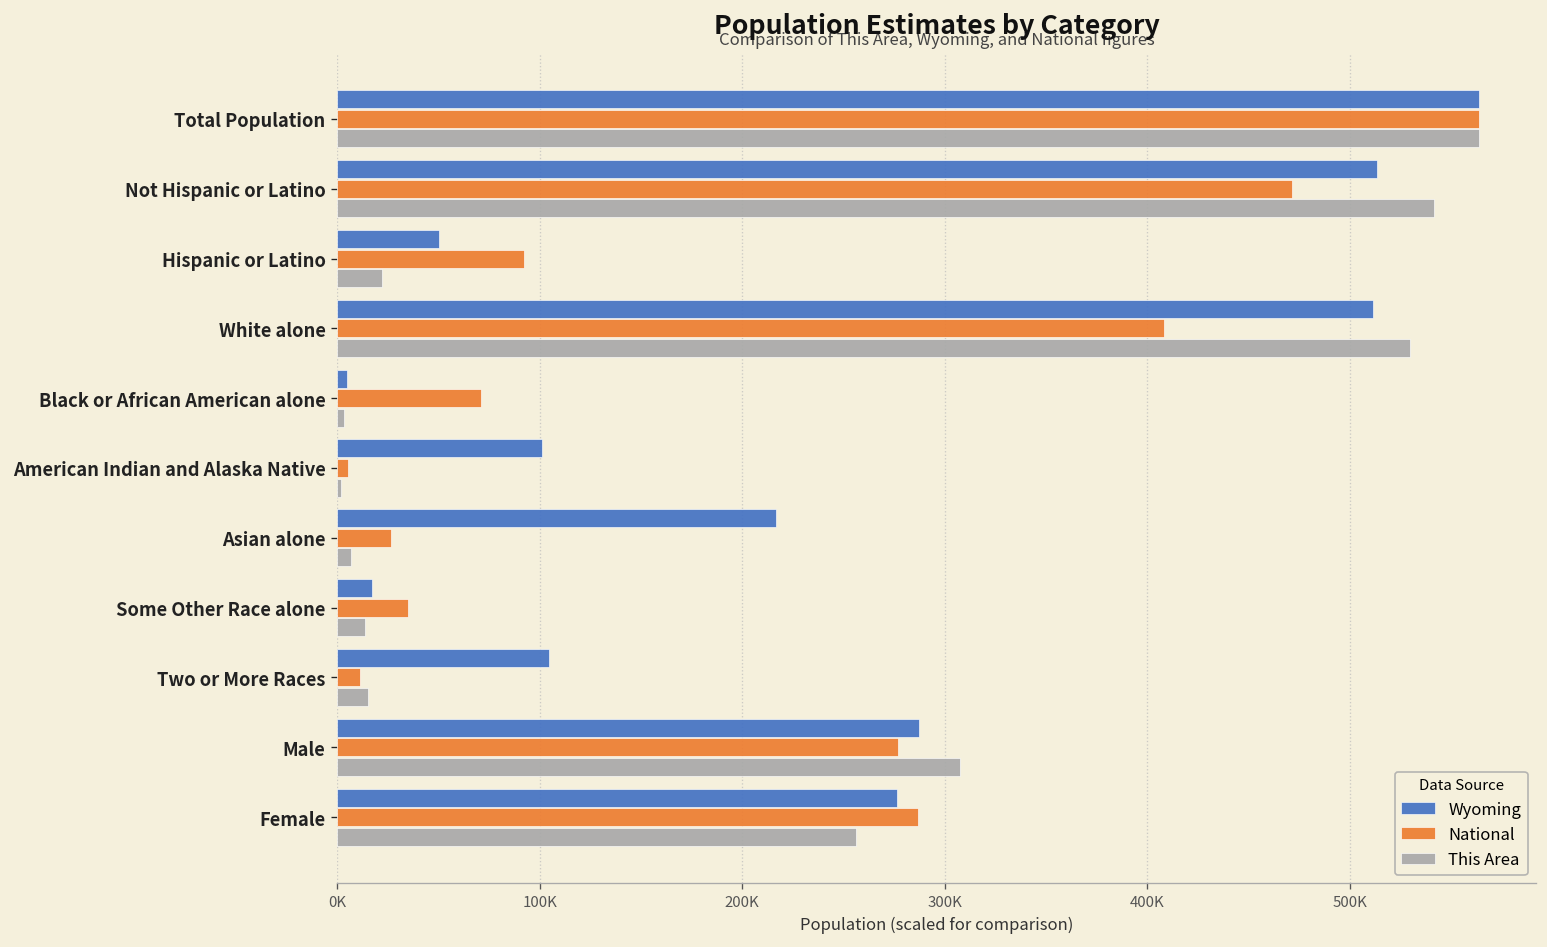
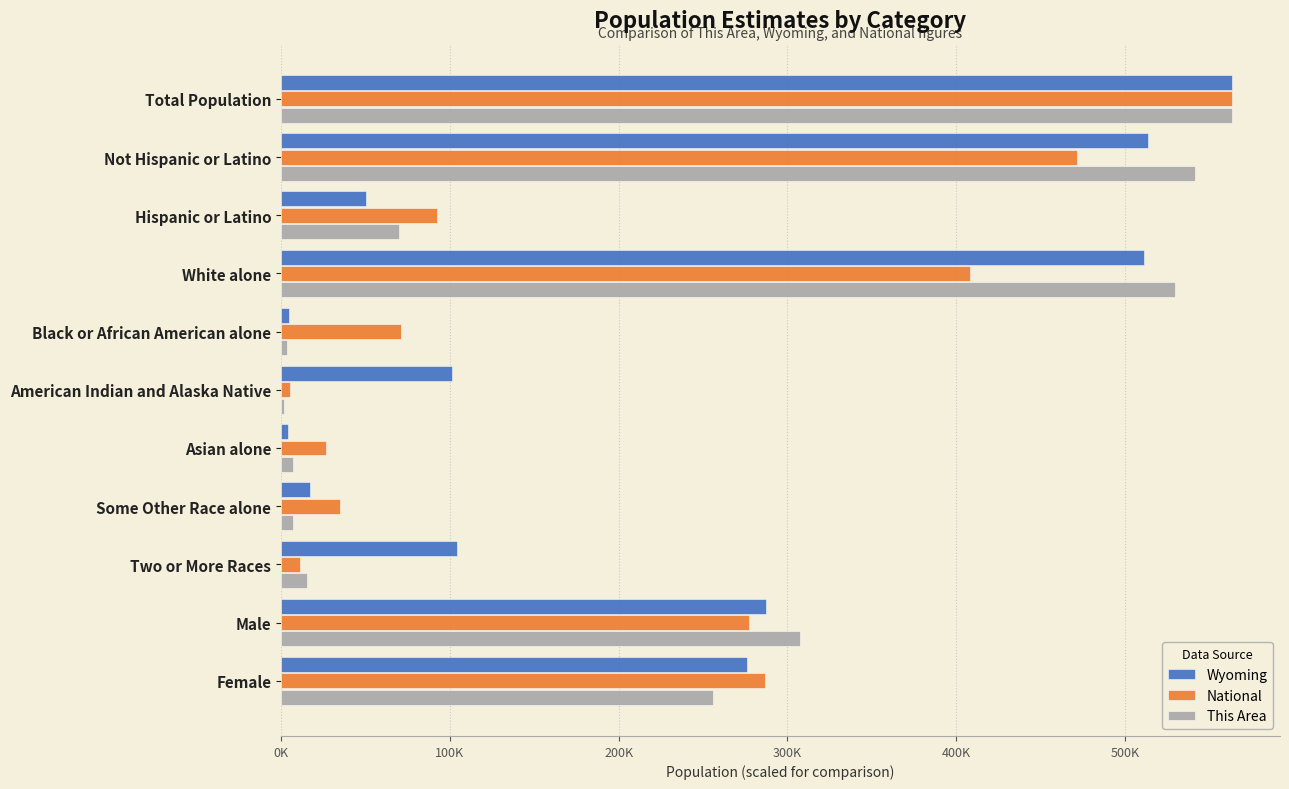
This Area, Hispanic or Latino: 22000 -> 70000
Wyoming, Asian alone: 217000 -> 4000
This Area, Some Other Race alone: 14000 -> 7000
